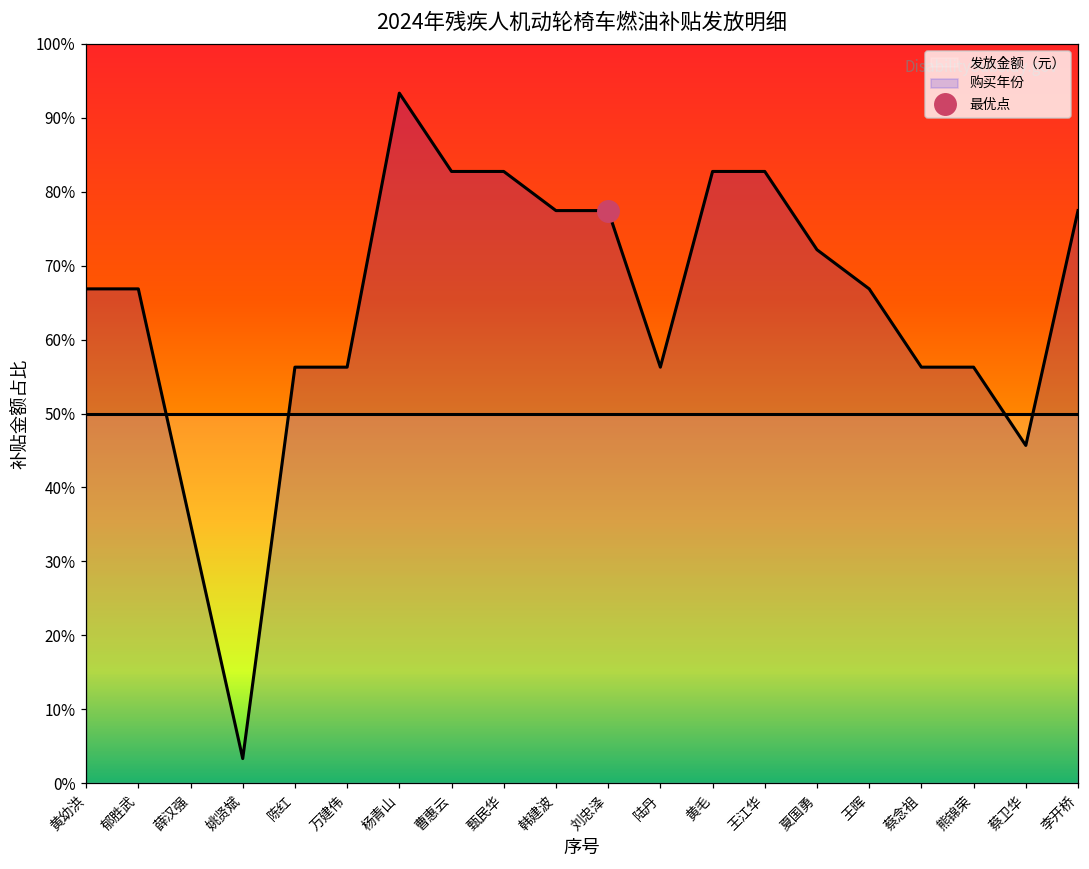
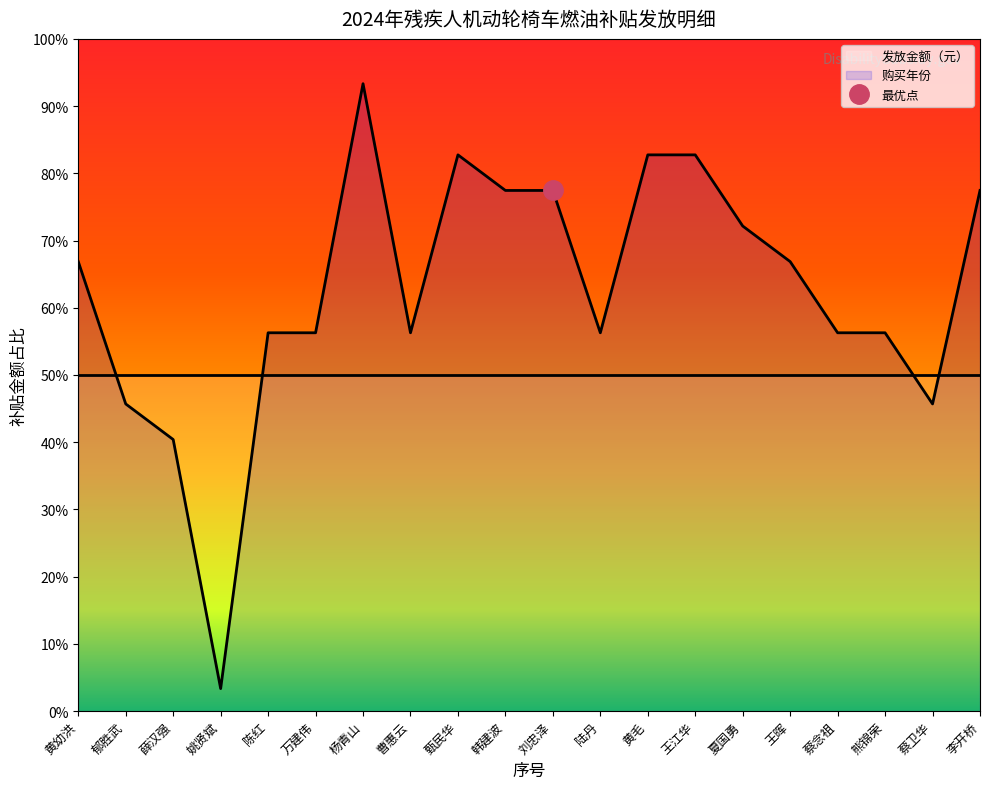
购买年份, 郁胜武: 67% -> 46%
购买年份, 薛汉强: 35% -> 40%
购买年份, 曹惠云: 83% -> 56%
